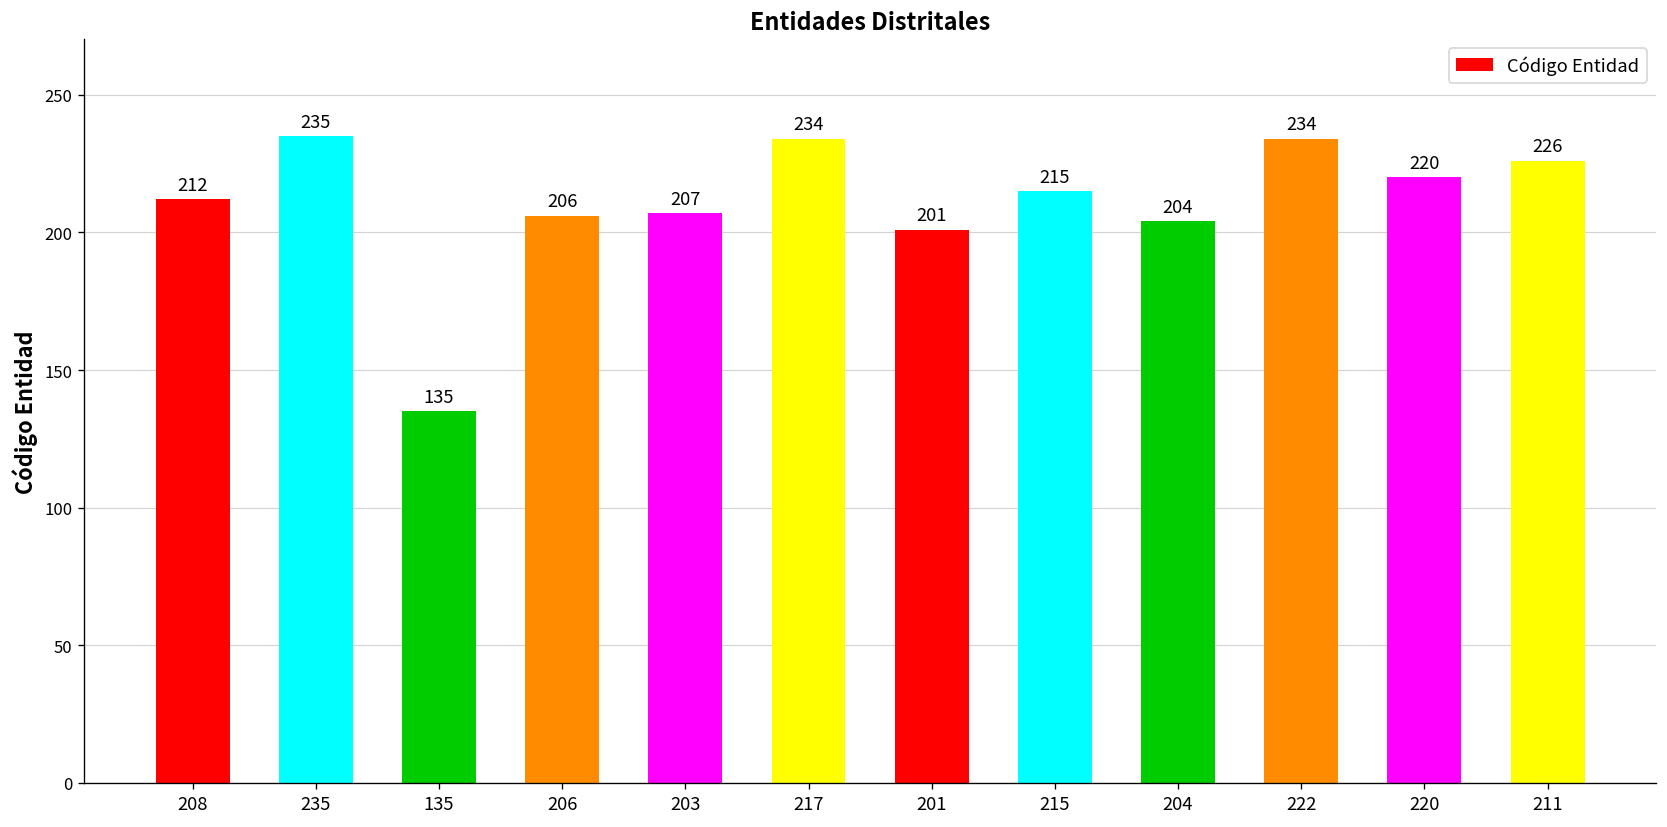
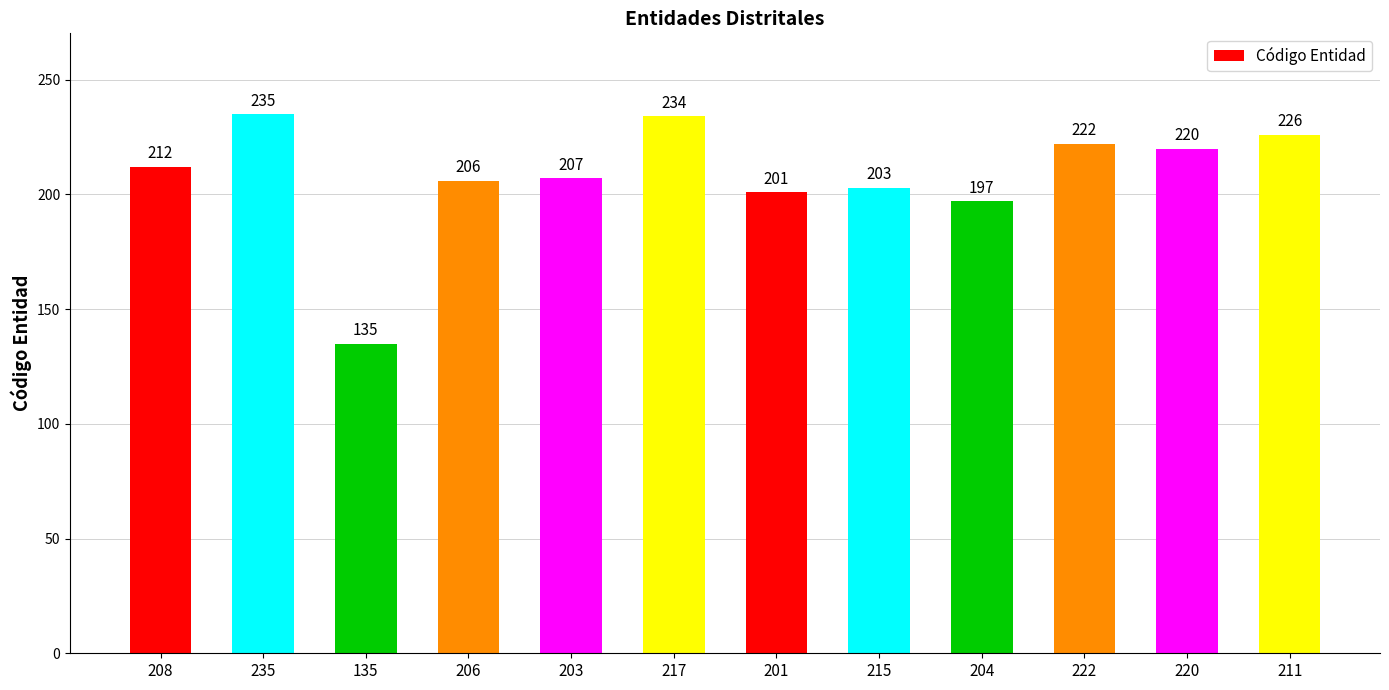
215: 215 -> 203
204: 204 -> 197
222: 234 -> 222
